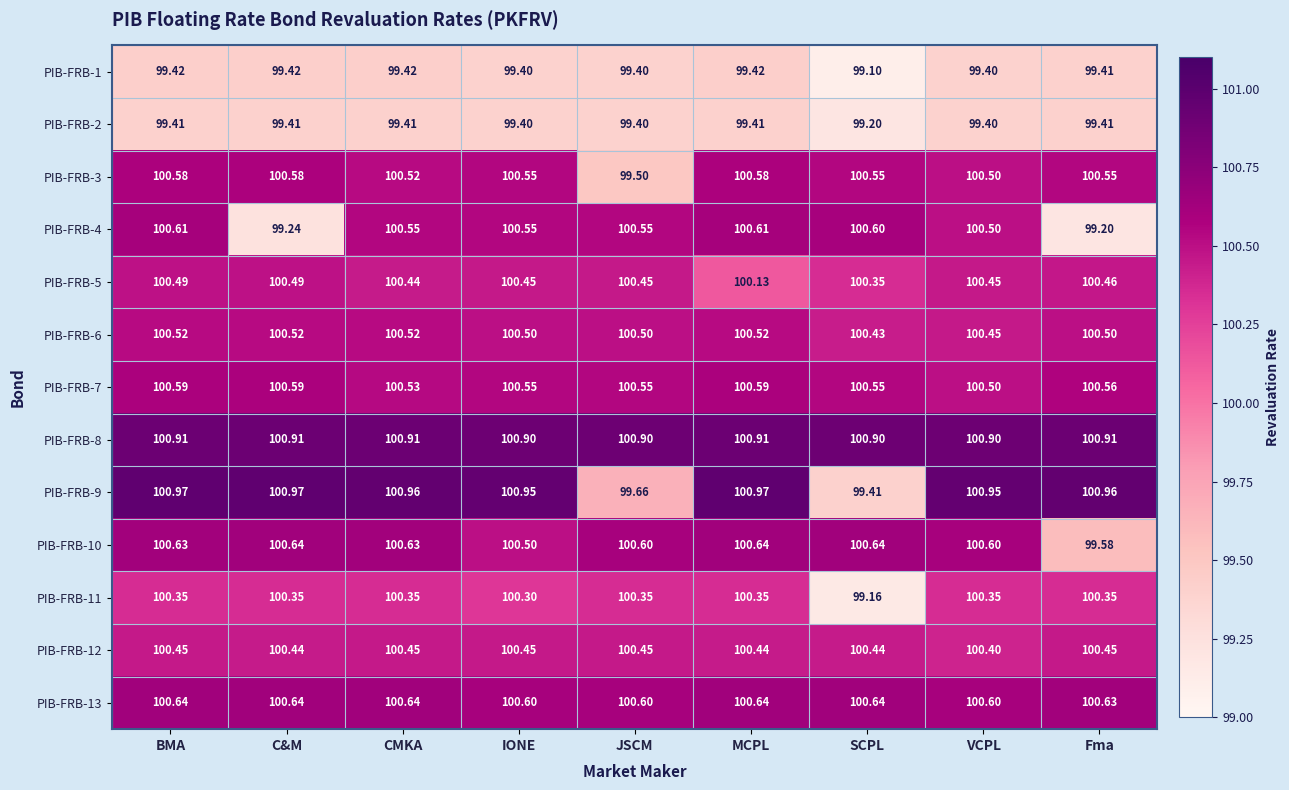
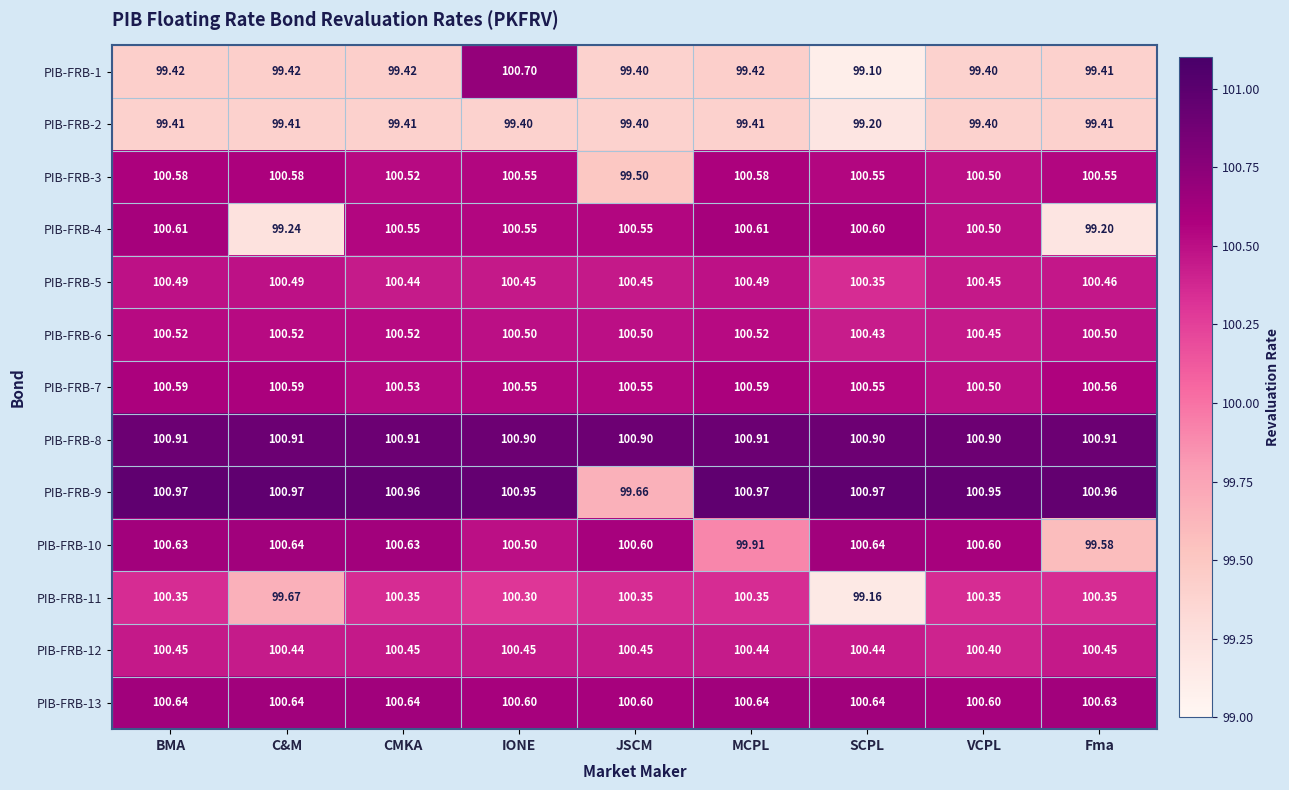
PIB-FRB-1, IONE: 99.40 -> 100.70
PIB-FRB-5, MCPL: 100.13 -> 100.49
PIB-FRB-9, SCPL: 99.41 -> 100.97
PIB-FRB-10, MCPL: 100.64 -> 99.91
PIB-FRB-11, C&M: 100.35 -> 99.67
